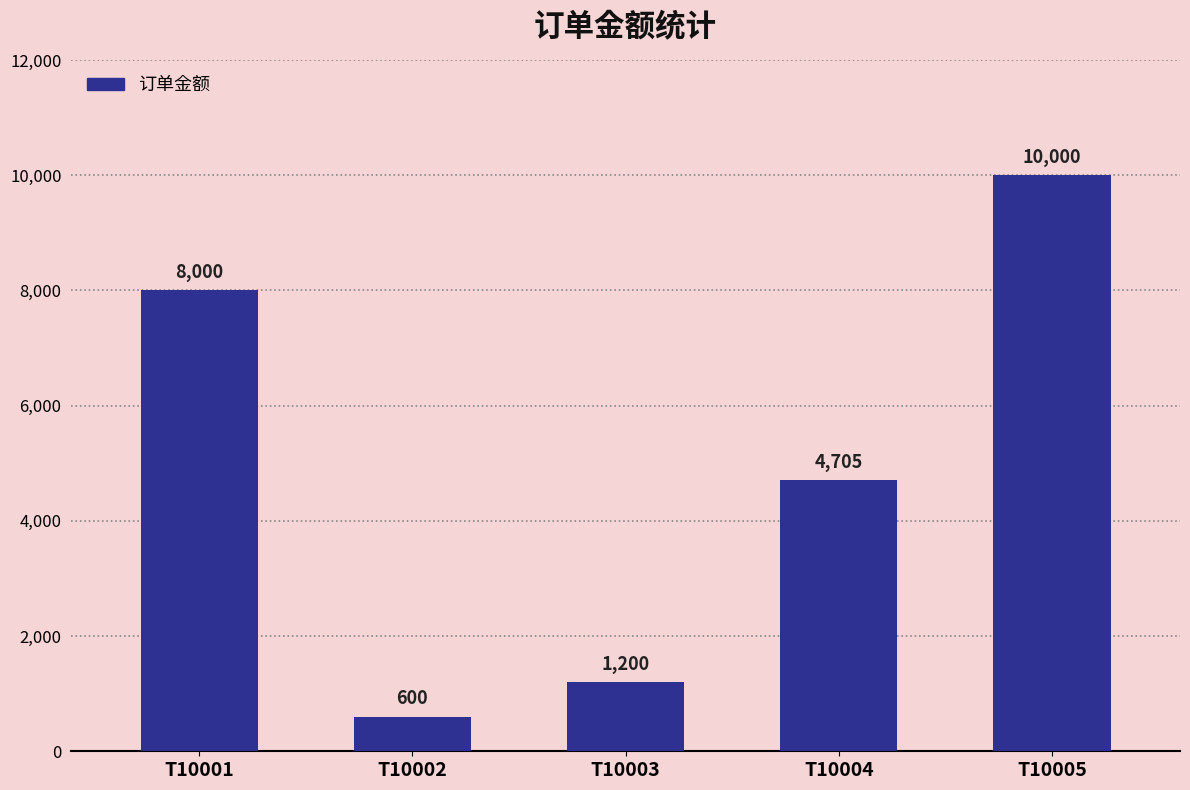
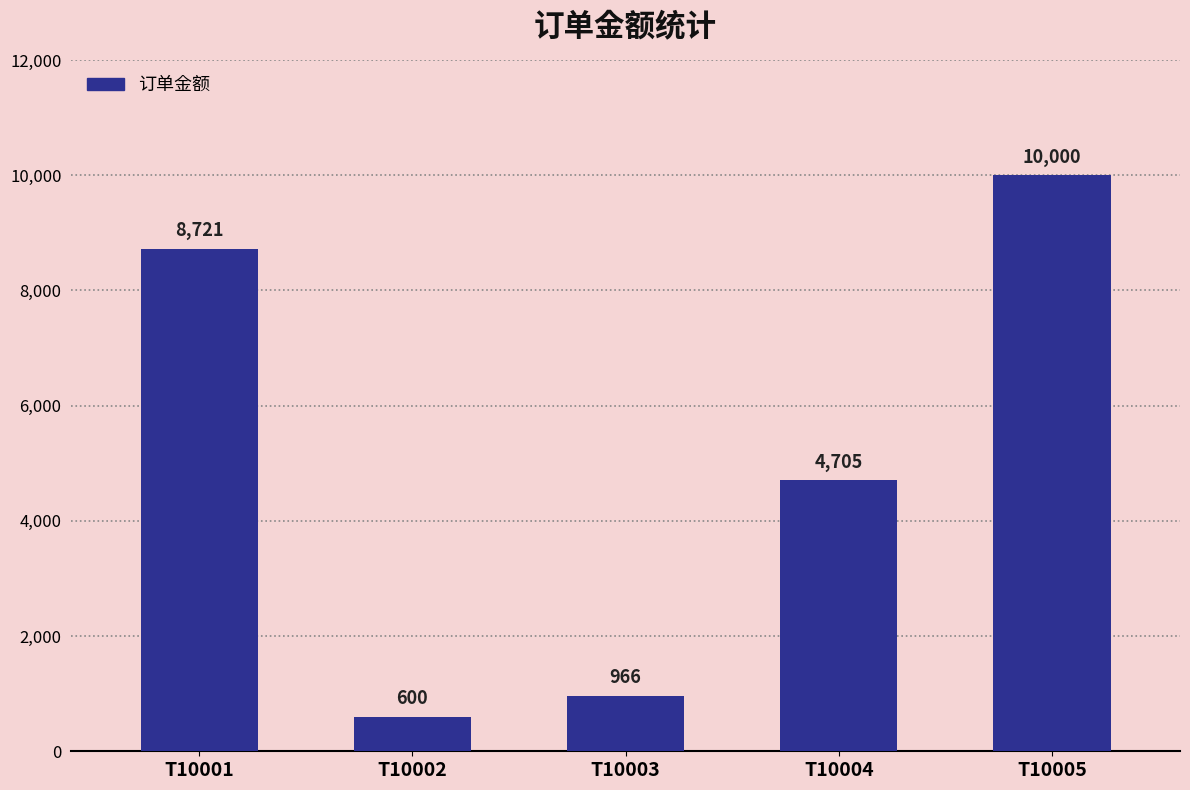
T10001: 8,000 -> 8,721
T10003: 1,200 -> 966
